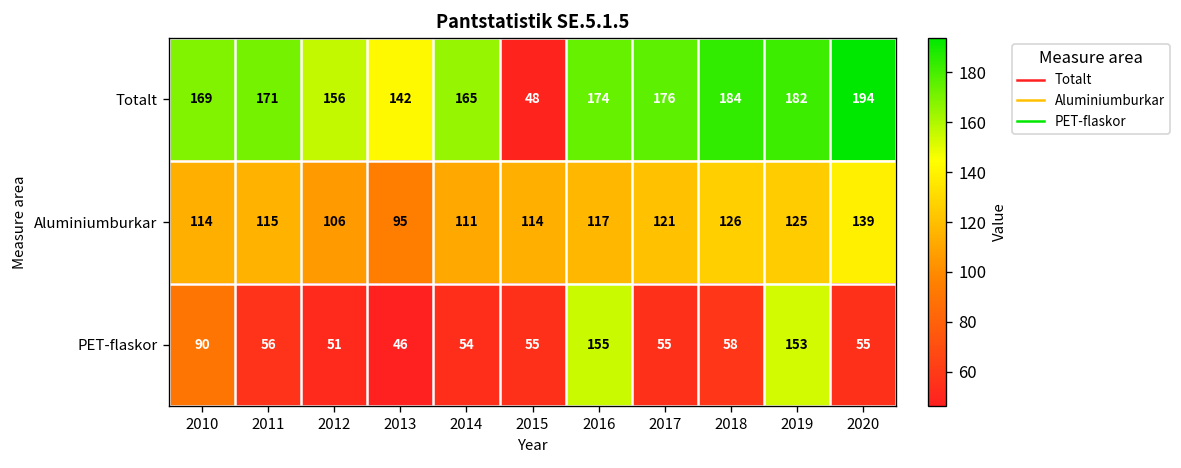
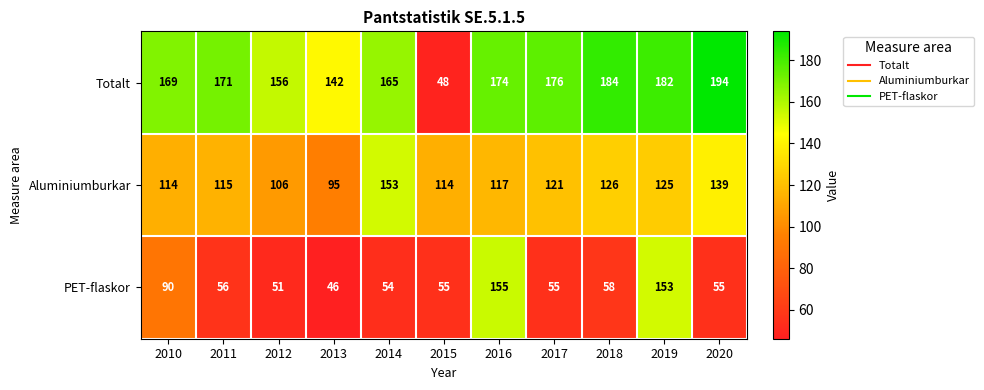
Aluminiumburkar, 2014: 111 -> 153
